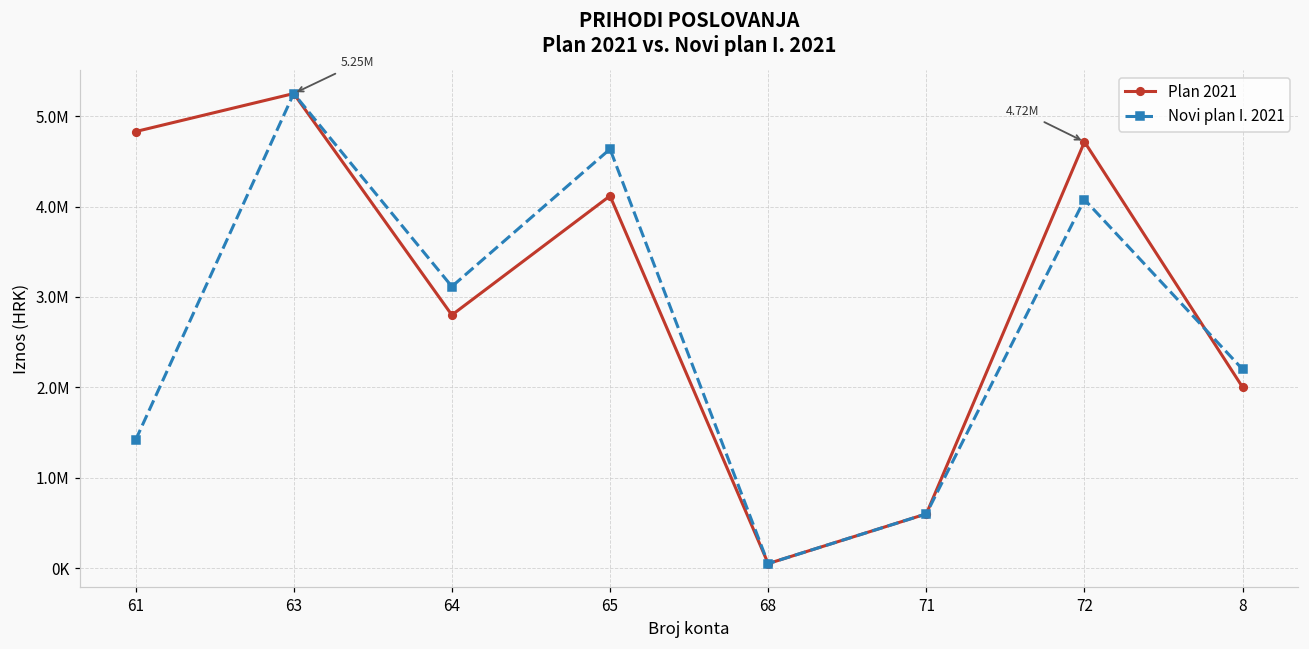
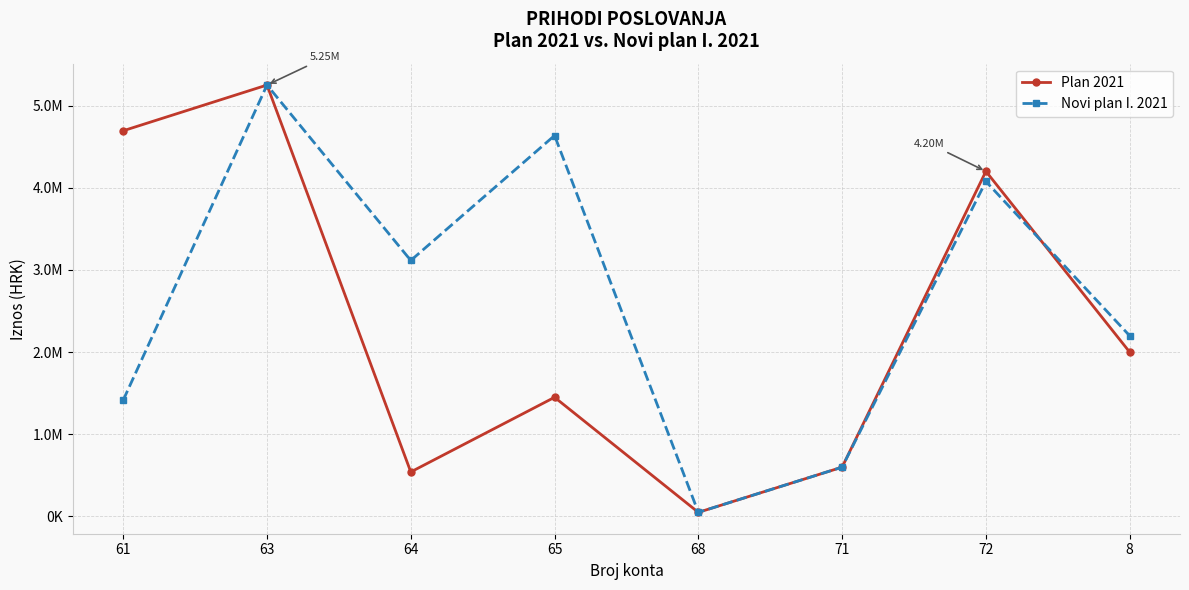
Plan 2021, 61: 4800000 -> 4700000
Plan 2021, 64: 2800000 -> 500000
Plan 2021, 65: 4100000 -> 1500000
Plan 2021, 72: 4.72M -> 4.20M
